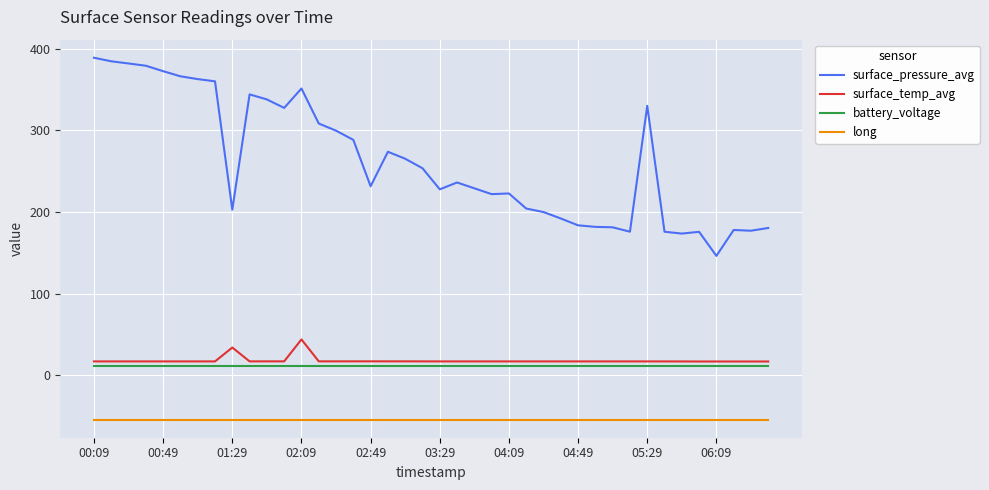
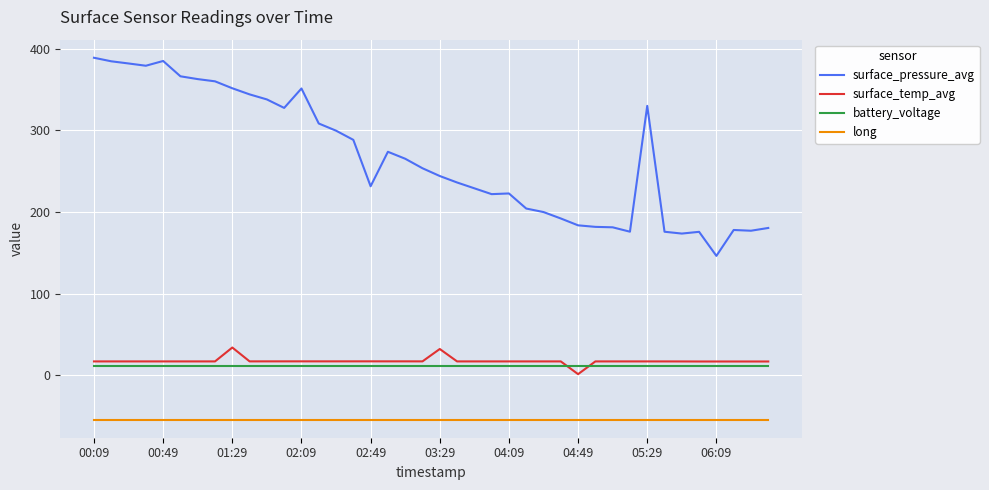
surface_pressure_avg, 00:49: 370 -> 390
surface_pressure_avg, 01:29: 200 -> 350
surface_temp_avg, 02:09: 40 -> 20
surface_pressure_avg, 03:29: 230 -> 240
surface_temp_avg, 03:29: 20 -> 30
surface_temp_avg, 04:49: 20 -> 0
